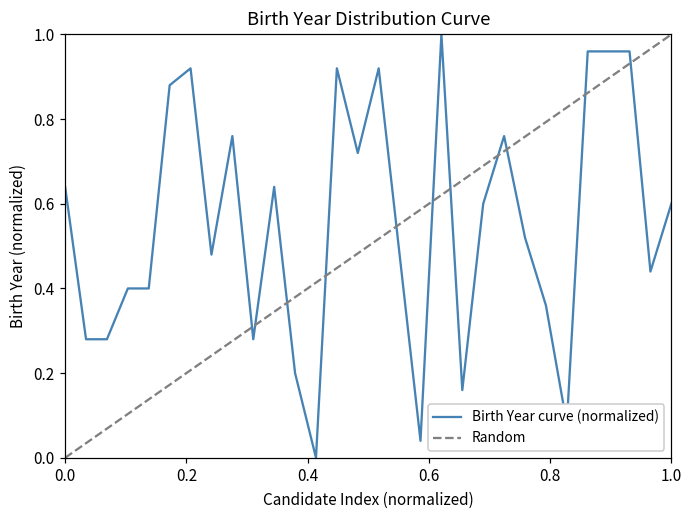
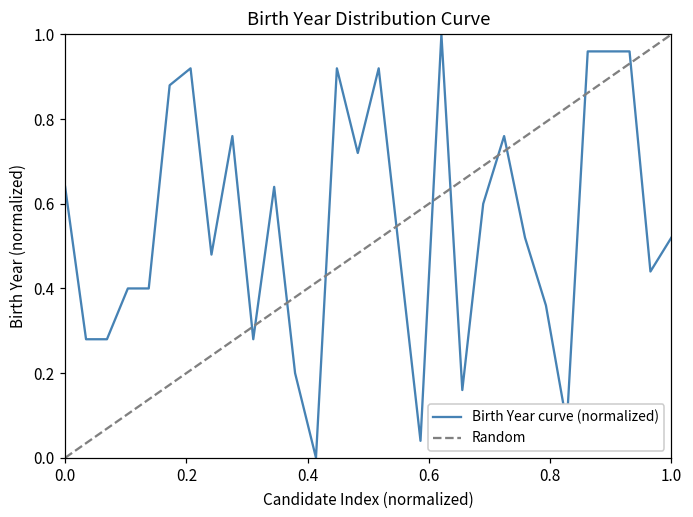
Birth Year curve (normalized), 1.0: 0.60 -> 0.52
